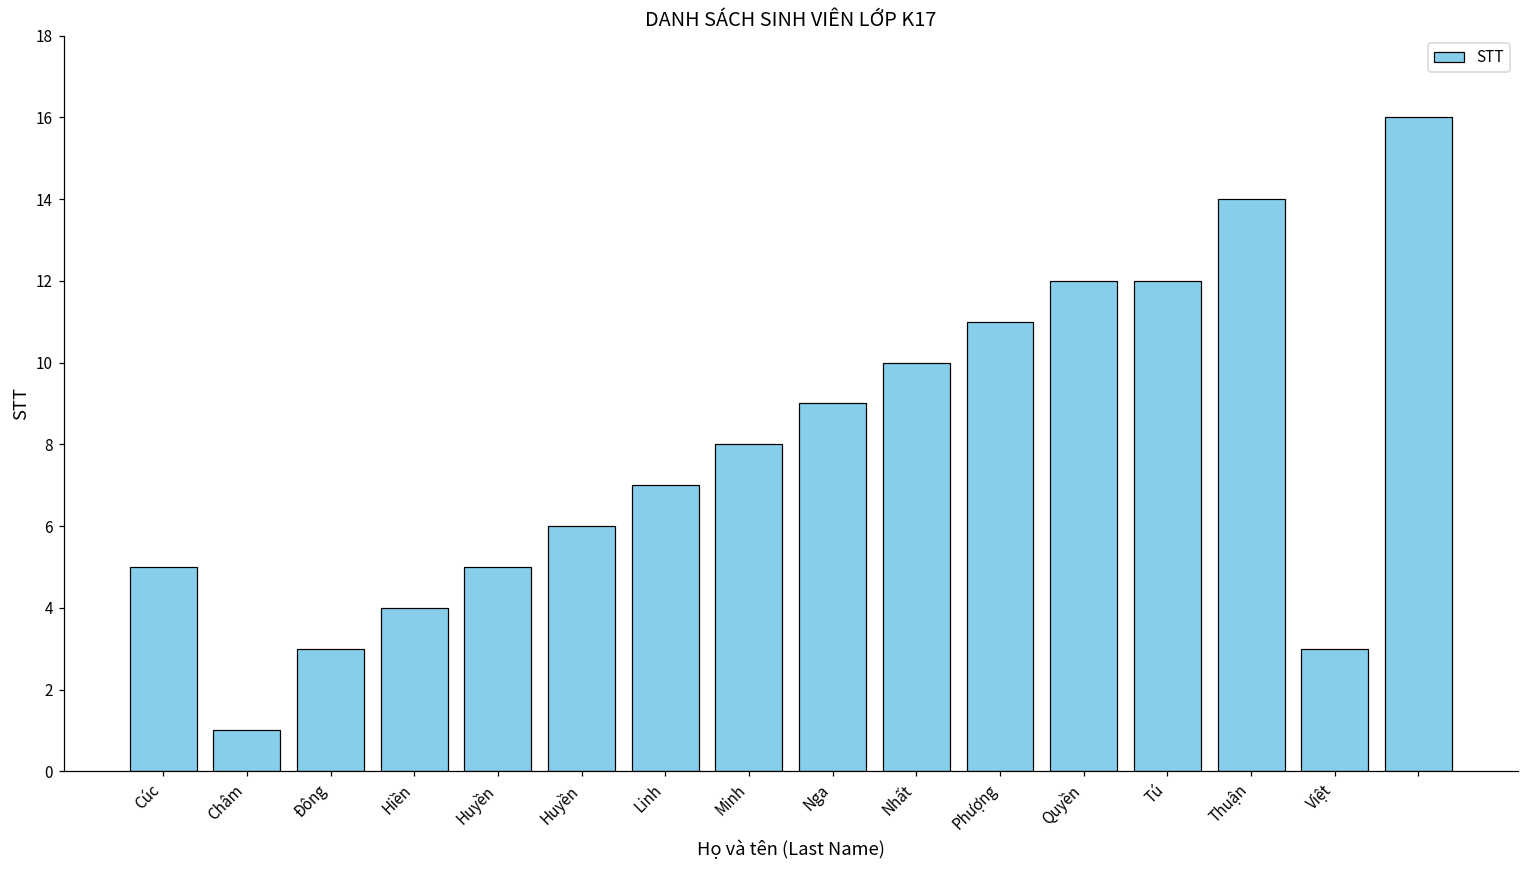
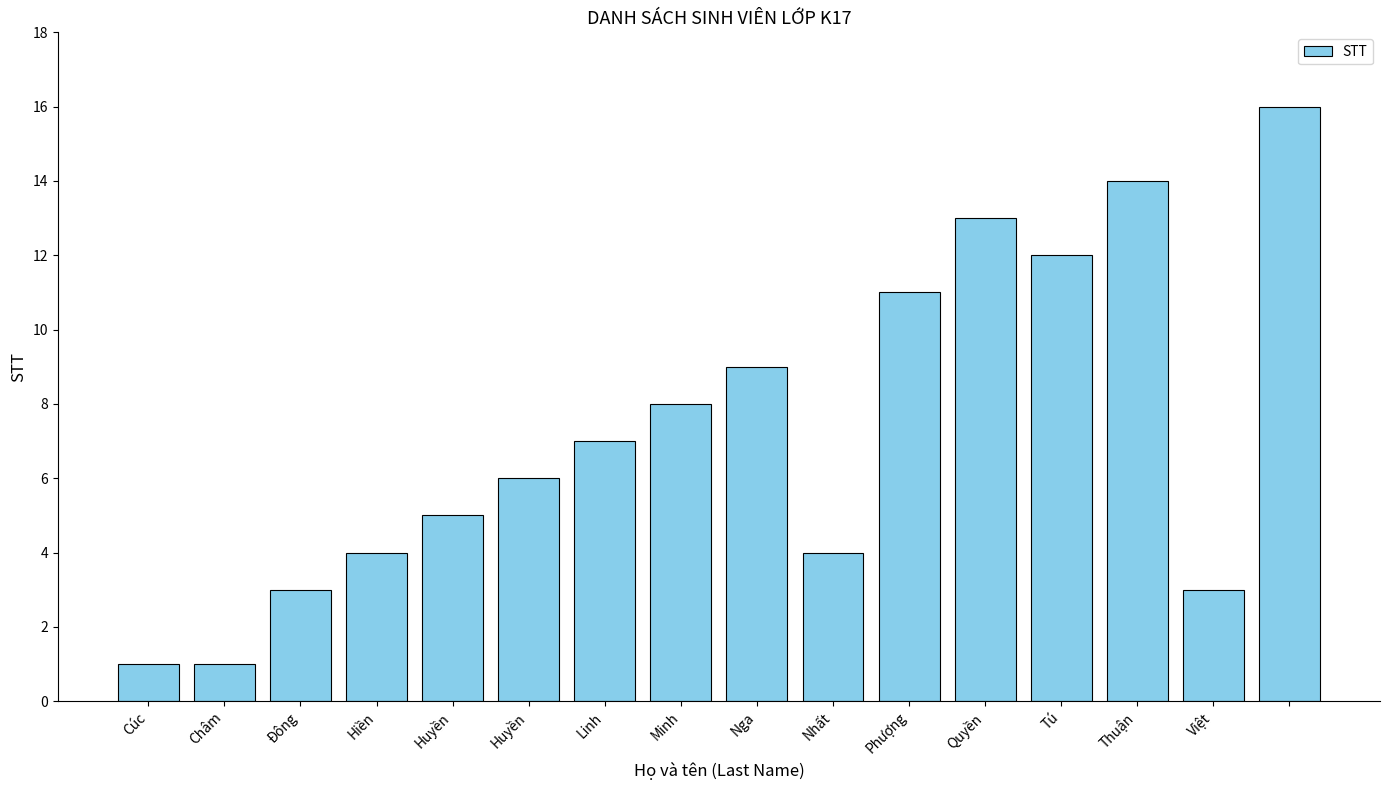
Cúc: 5 -> 1
Nhất: 10 -> 4
Quyền: 12 -> 13
